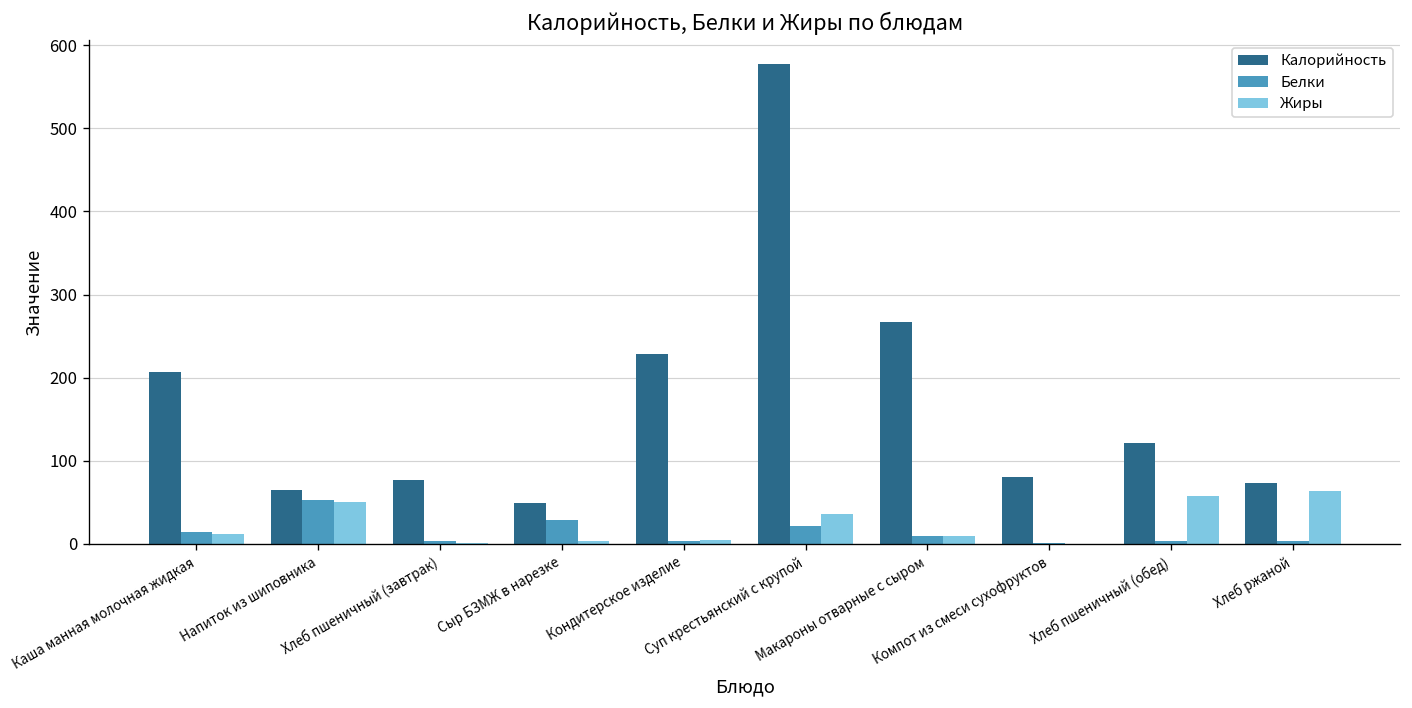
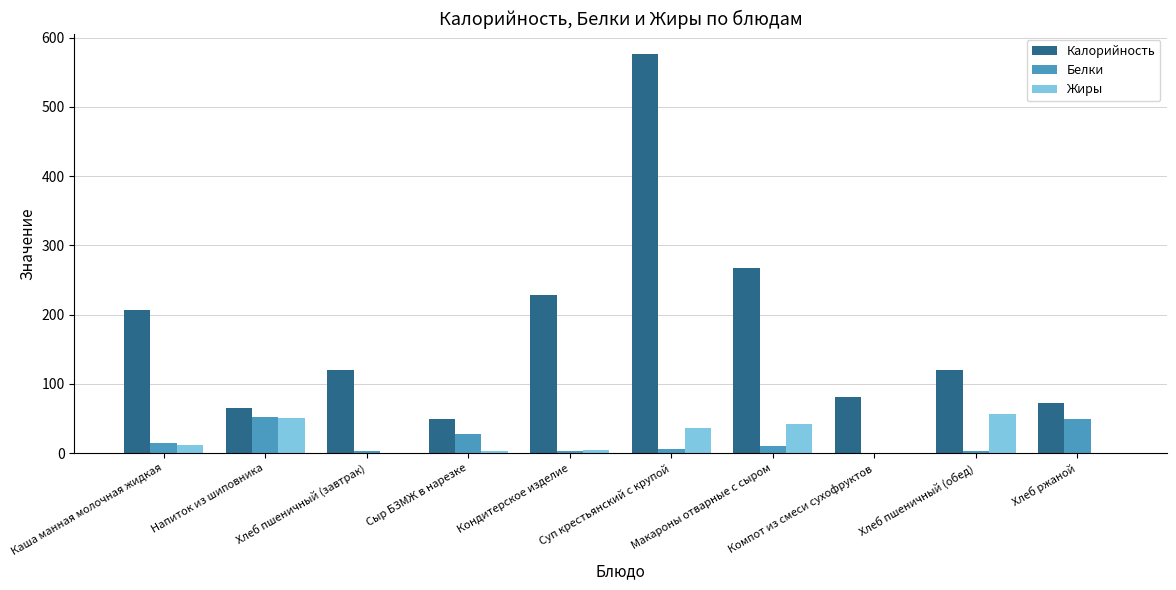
Калорийность, Хлеб пшеничный (завтрак): 80 -> 120
Белки, Суп крестьянский с крупой: 20 -> 10
Жиры, Макароны отварные с сыром: 10 -> 40
Белки, Хлеб ржаной: 0 -> 50
Жиры, Хлеб ржаной: 60 -> 0
